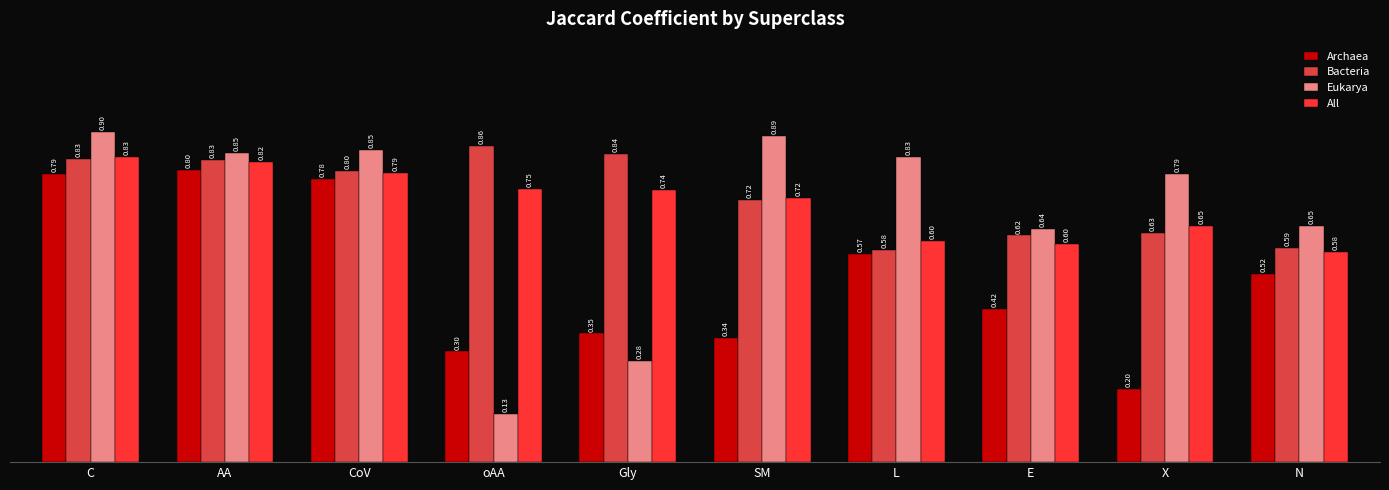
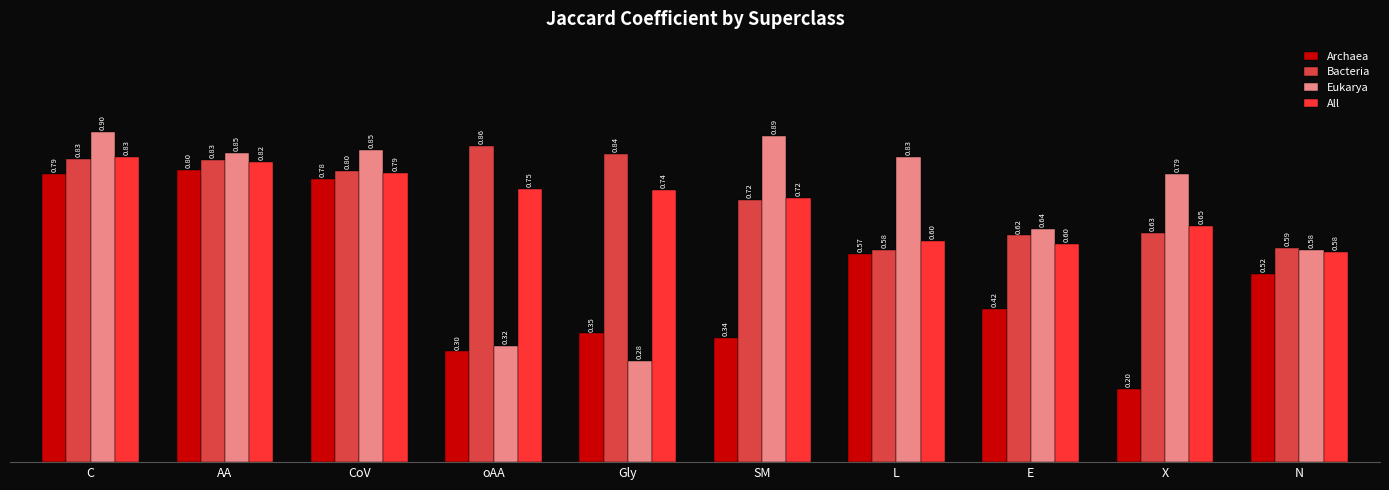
Eukarya, oAA: 0.13 -> 0.32
Eukarya, N: 0.65 -> 0.58
